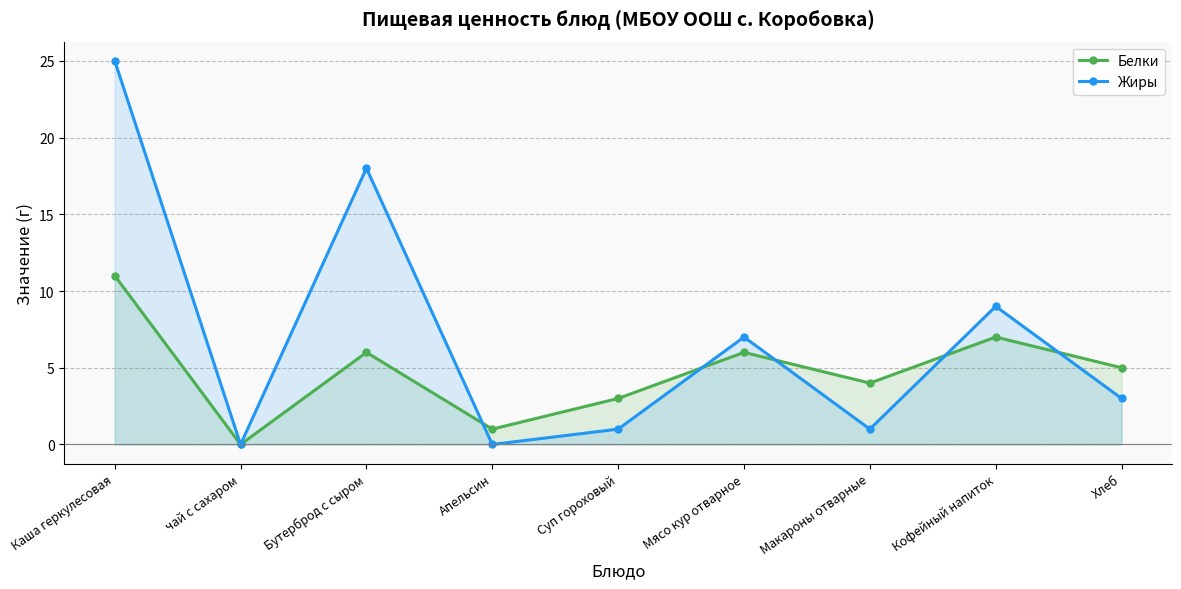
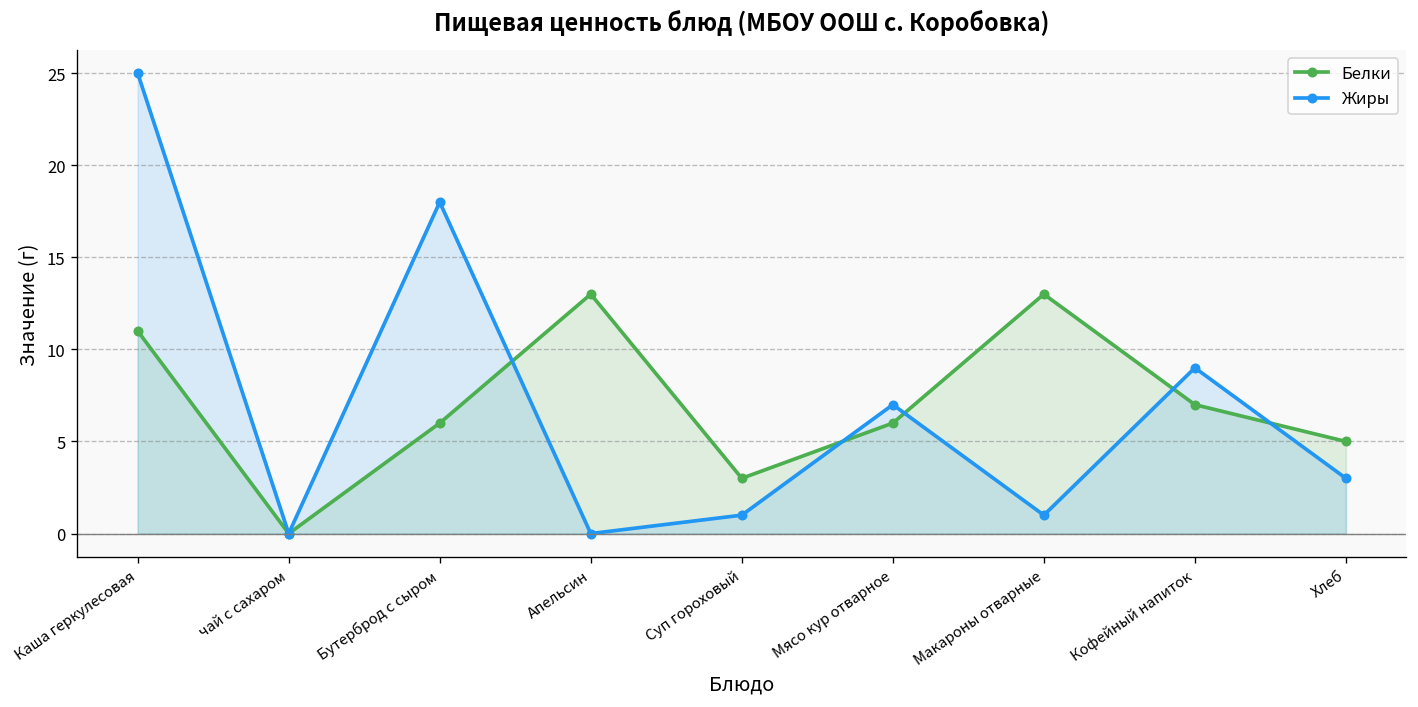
Белки, Апельсин: 1 -> 13
Белки, Макароны отварные: 4 -> 13
